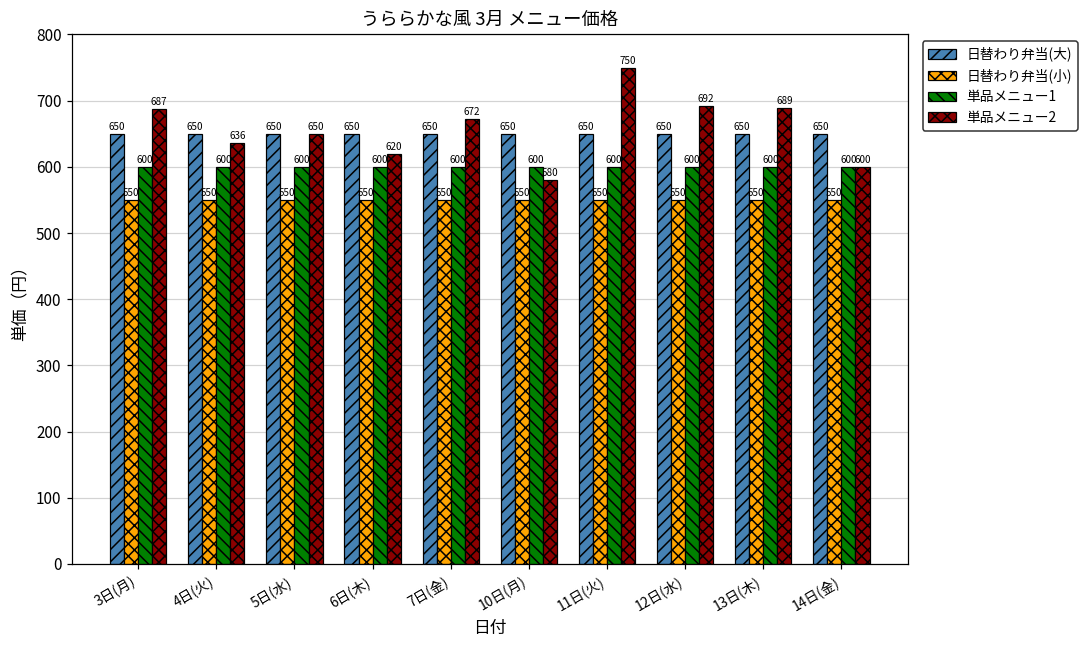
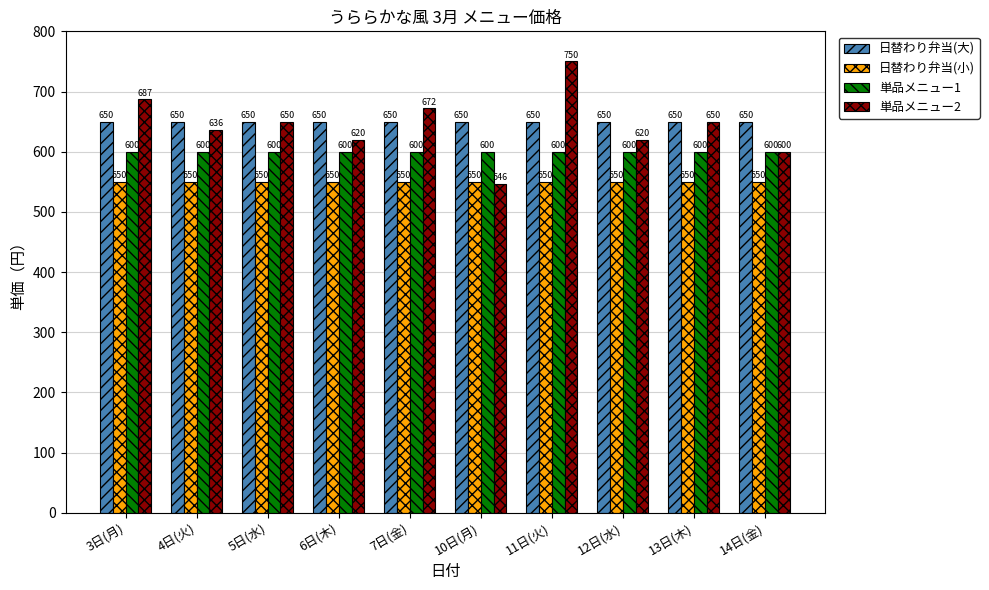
単品メニュー2, 10日(月): 580 -> 546
単品メニュー2, 12日(水): 692 -> 620
単品メニュー2, 13日(木): 689 -> 650
